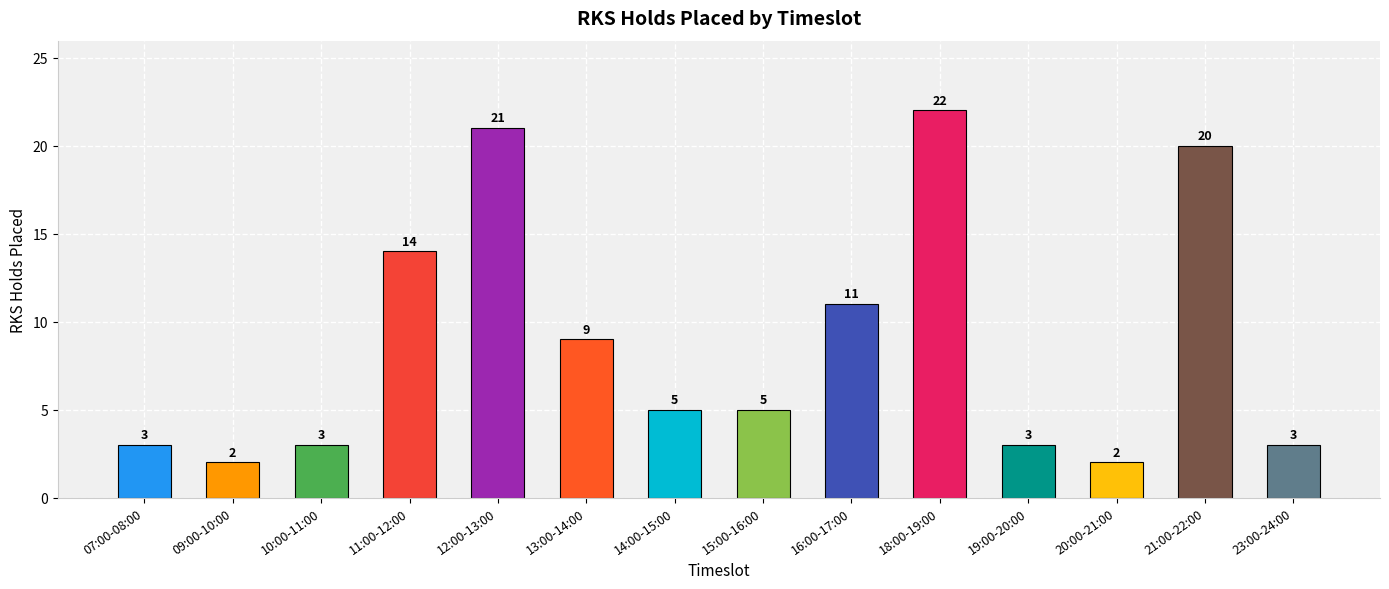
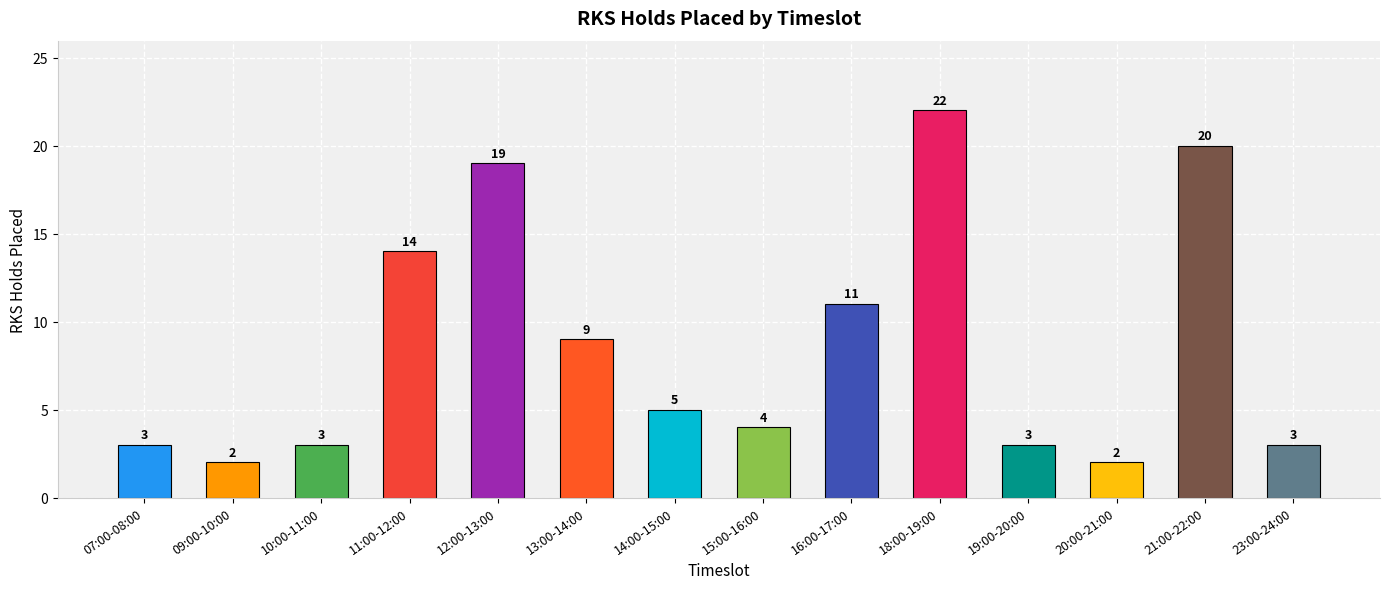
12:00-13:00: 21 -> 19
15:00-16:00: 5 -> 4
